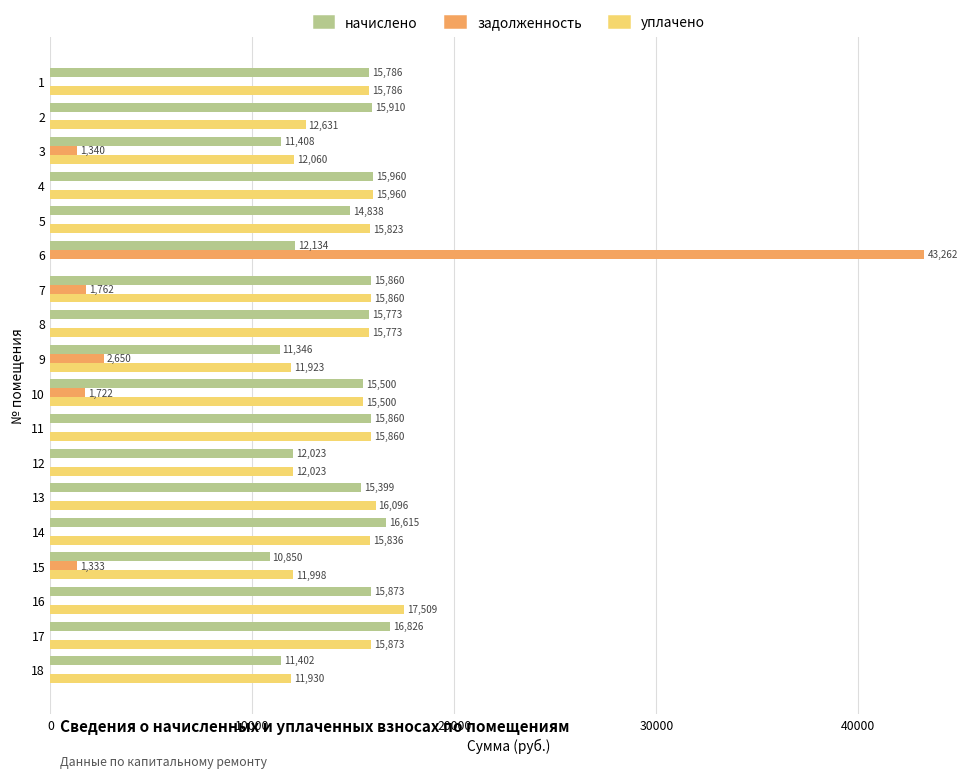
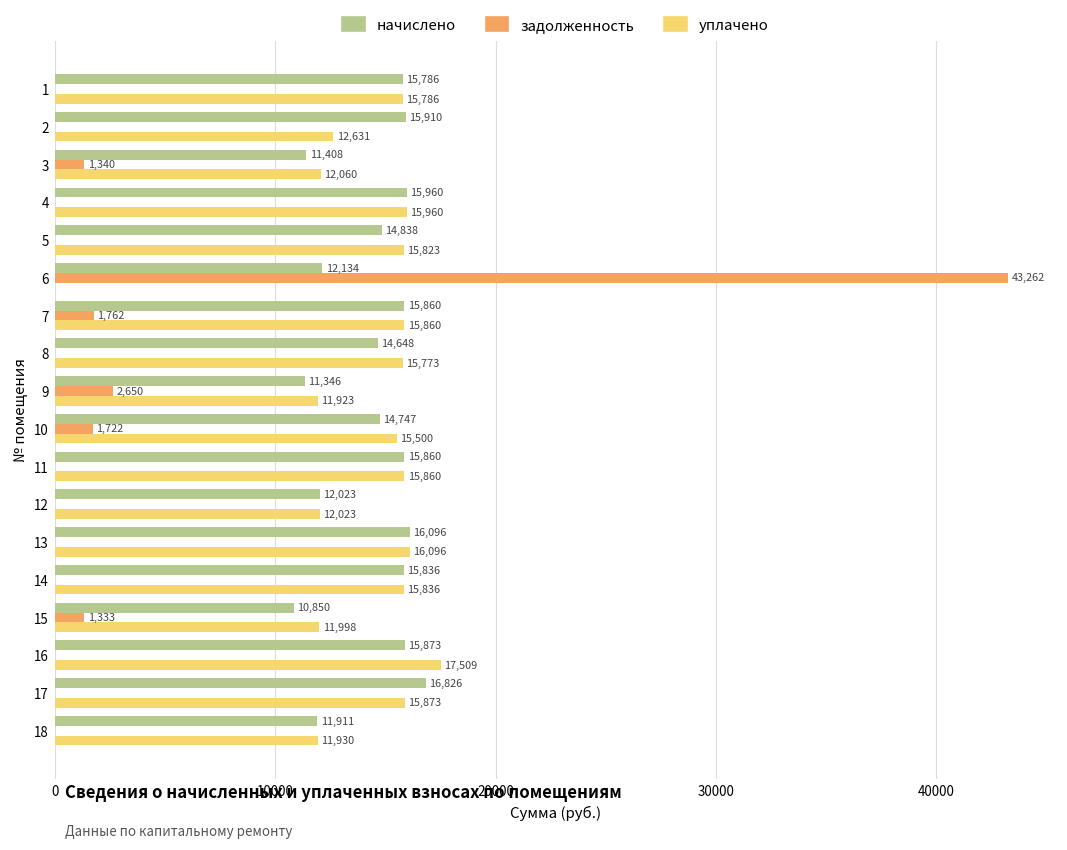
начислено, 8: 15,773 -> 14,648
начислено, 10: 15,500 -> 14,747
начислено, 13: 15,399 -> 16,096
начислено, 14: 16,615 -> 15,836
начислено, 18: 11,402 -> 11,911
